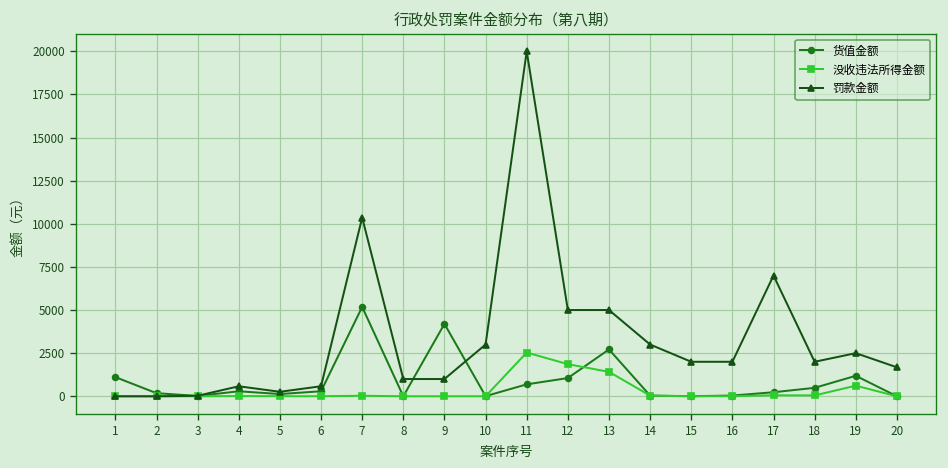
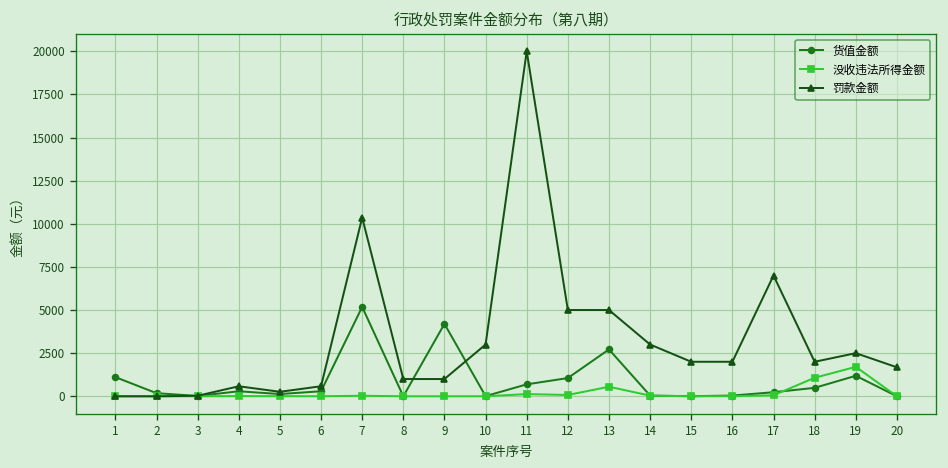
没收违法所得金额, 11: 2500 -> 100
没收违法所得金额, 12: 1900 -> 100
没收违法所得金额, 13: 1400 -> 600
没收违法所得金额, 18: 100 -> 1100
没收违法所得金额, 19: 600 -> 1700
